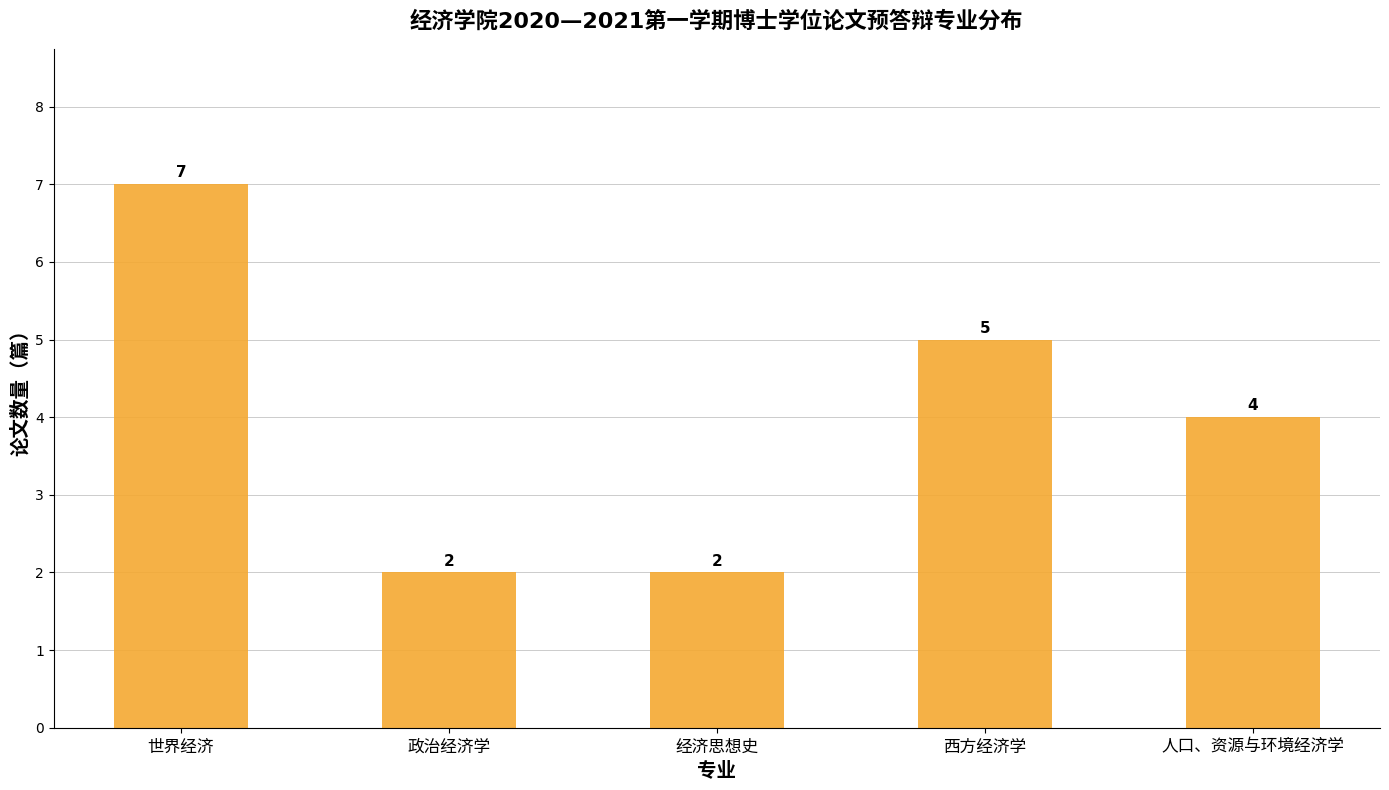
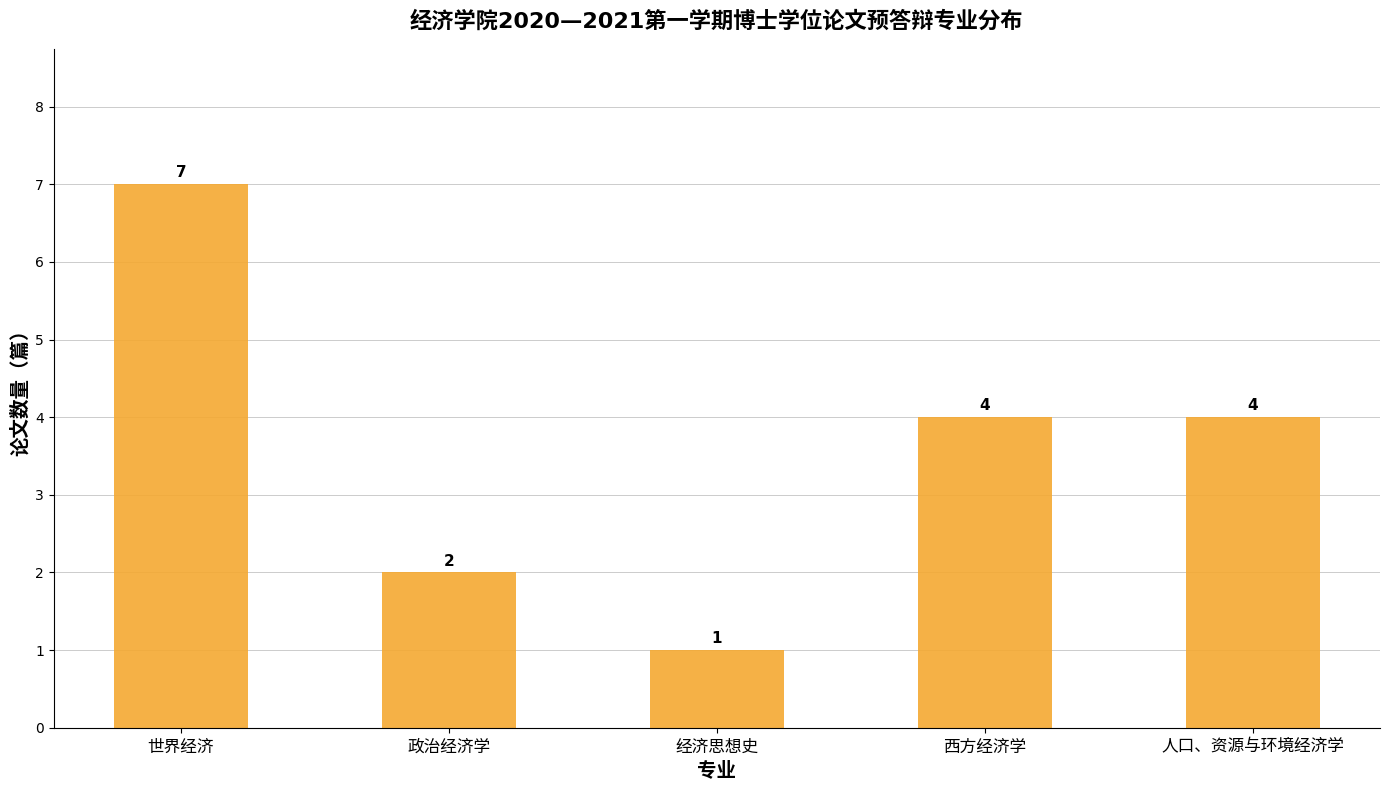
经济思想史: 2 -> 1
西方经济学: 5 -> 4
